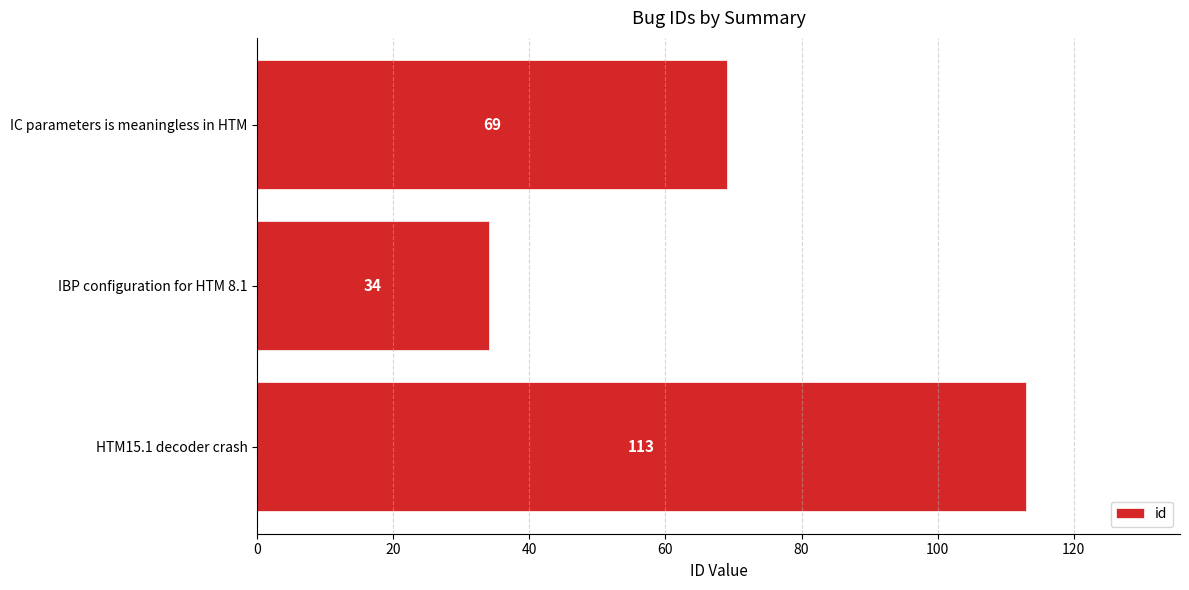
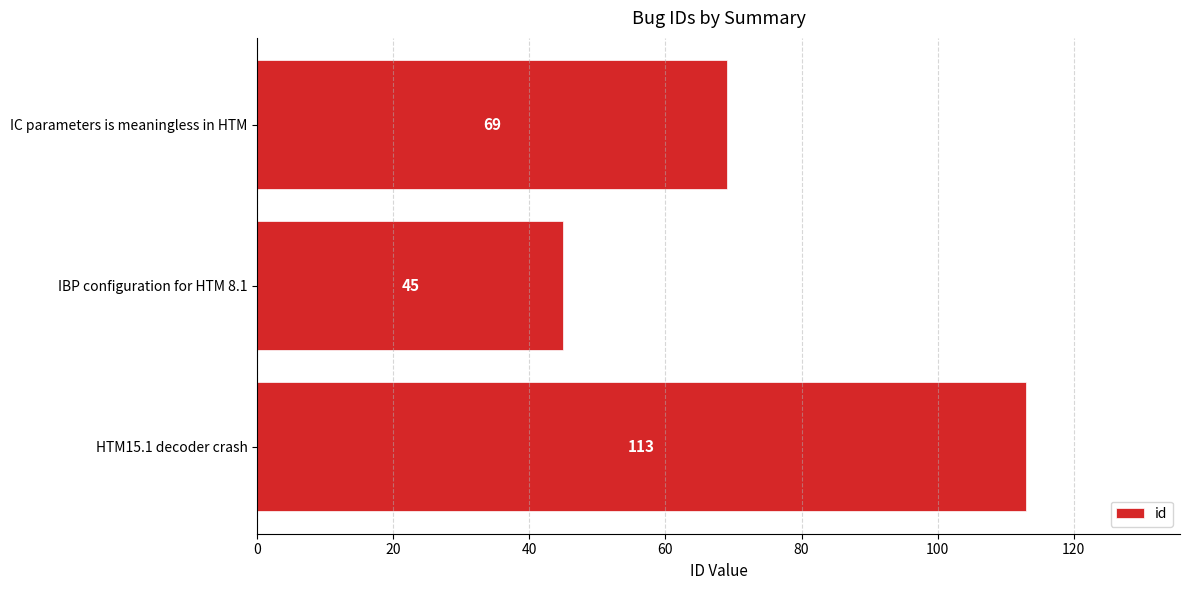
IBP configuration for HTM 8.1: 34 -> 45
